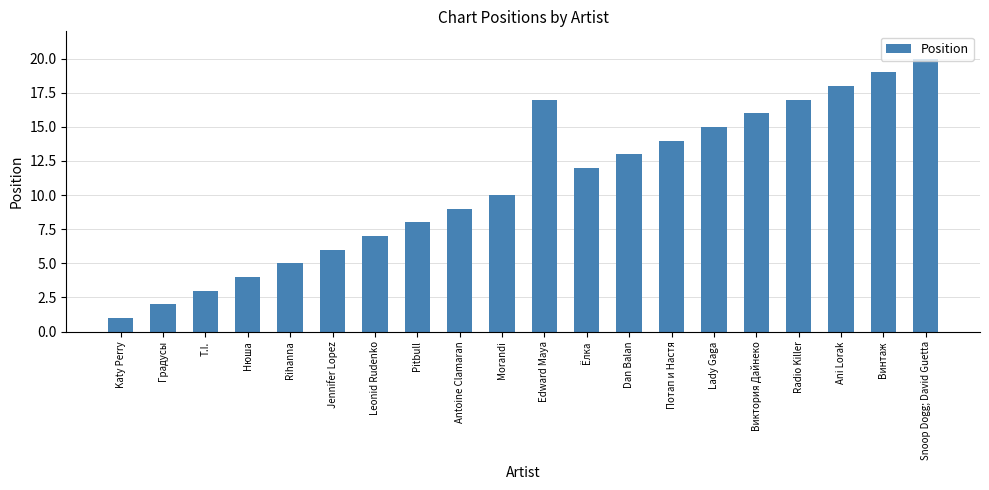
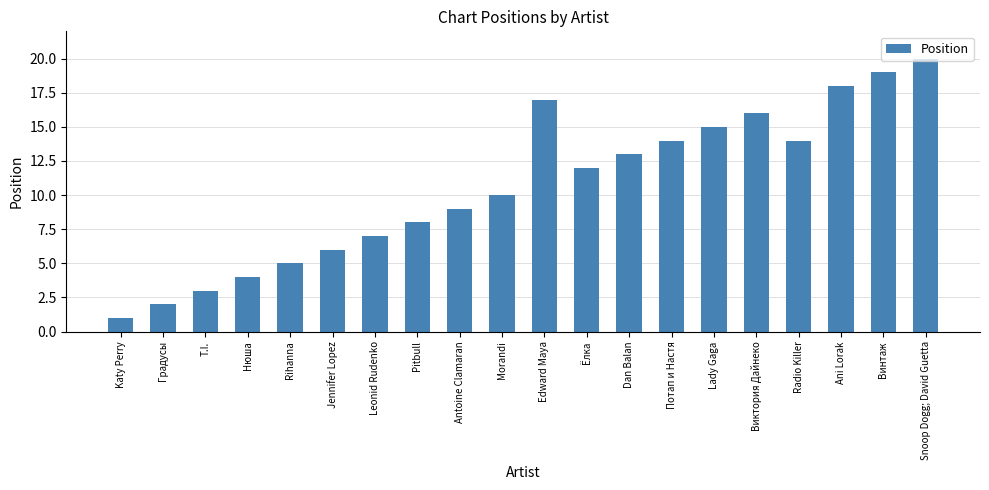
Radio Killer: 17 -> 14
